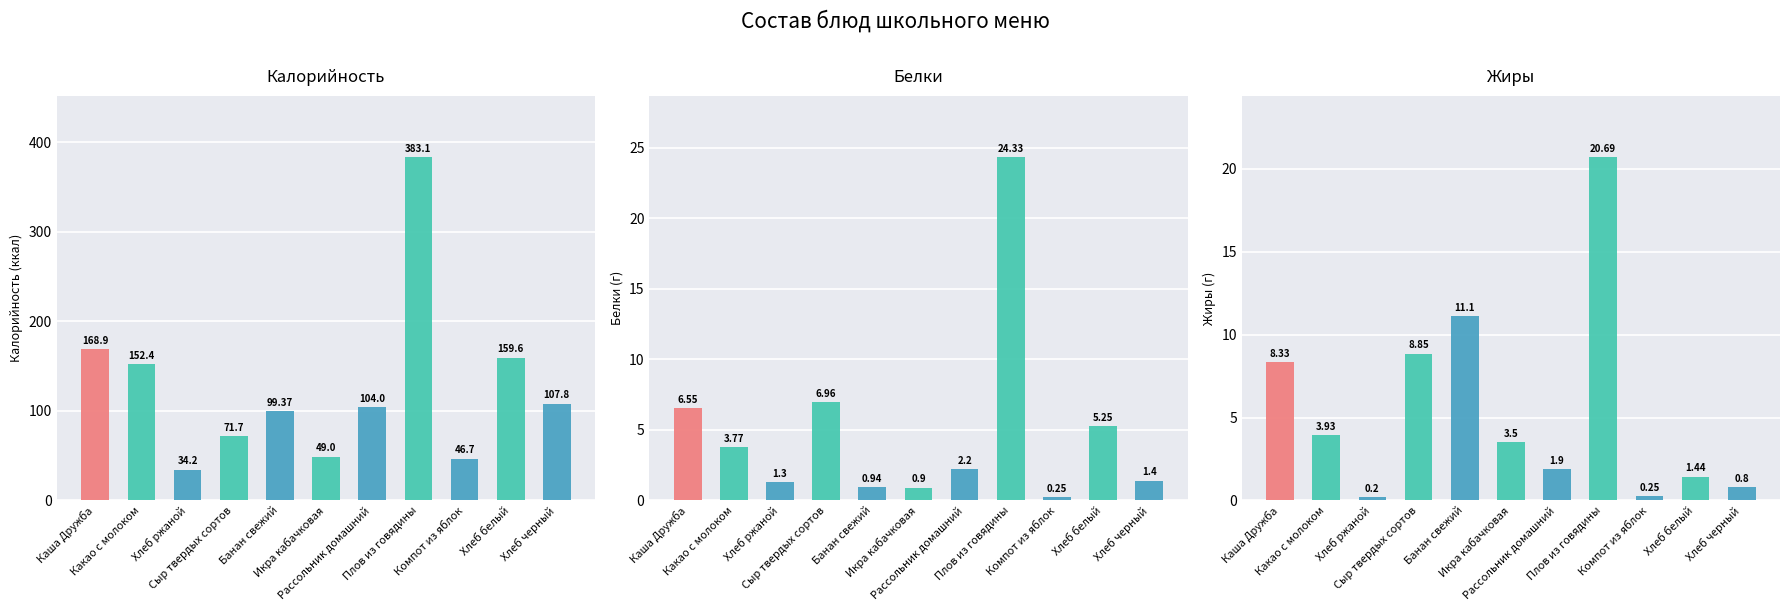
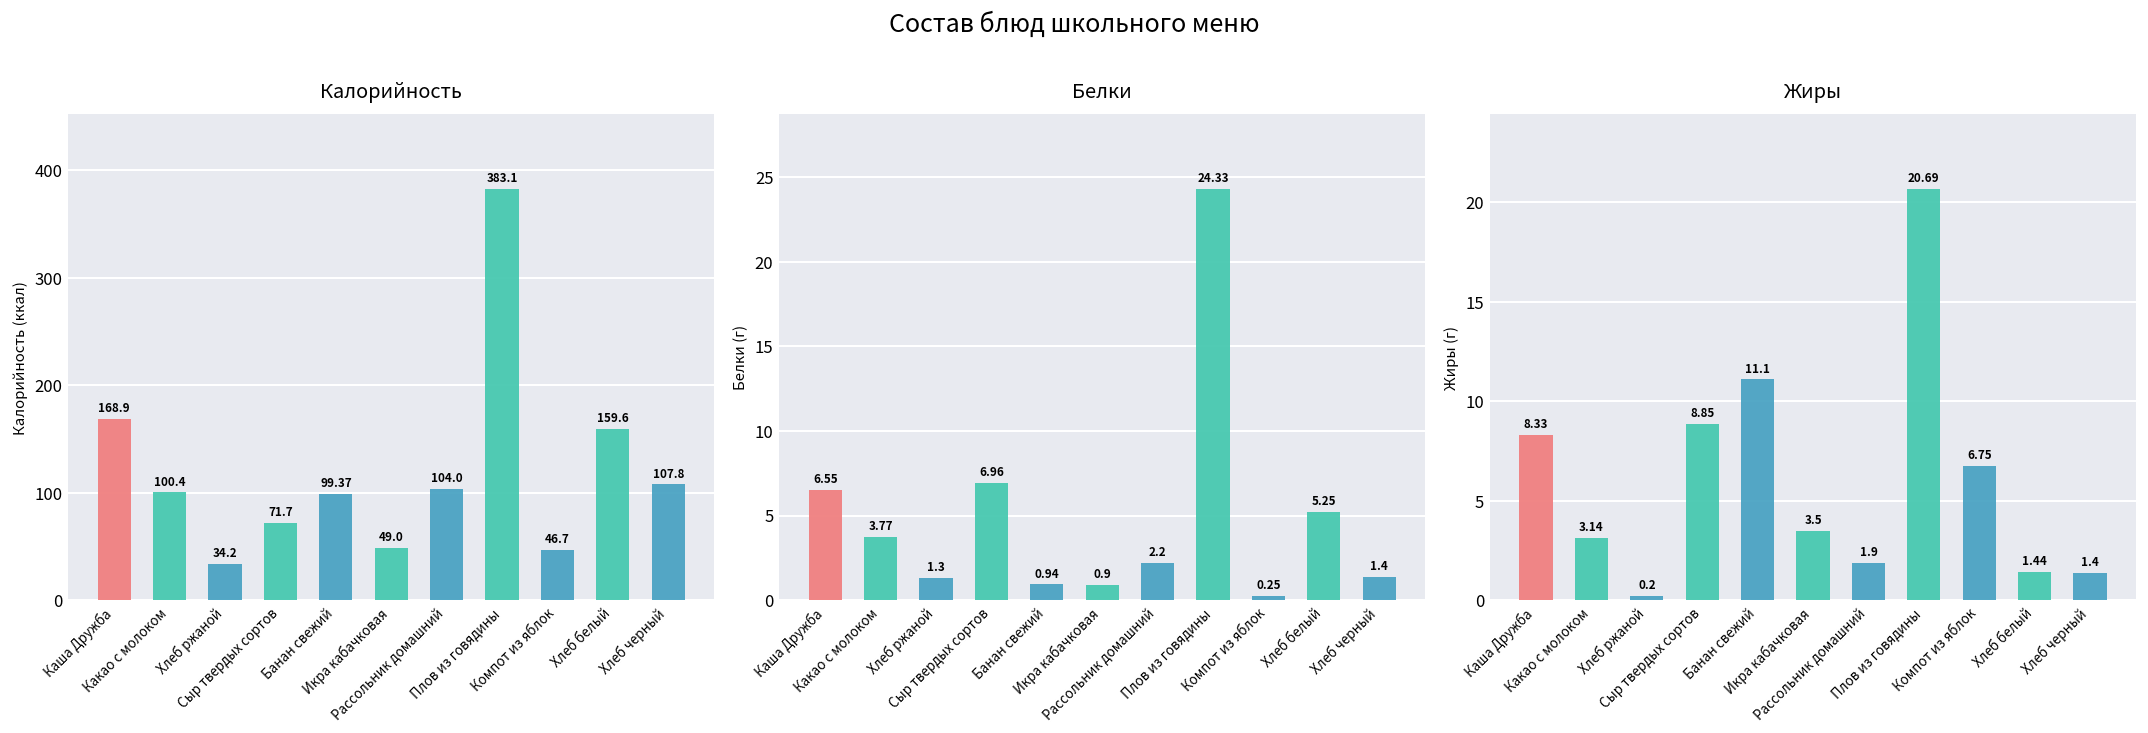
Калорийность, Какао с молоком: 152.4 -> 100.4
Жиры, Какао с молоком: 3.93 -> 3.14
Жиры, Компот из яблок: 0.25 -> 6.75
Жиры, Хлеб черный: 0.8 -> 1.4
